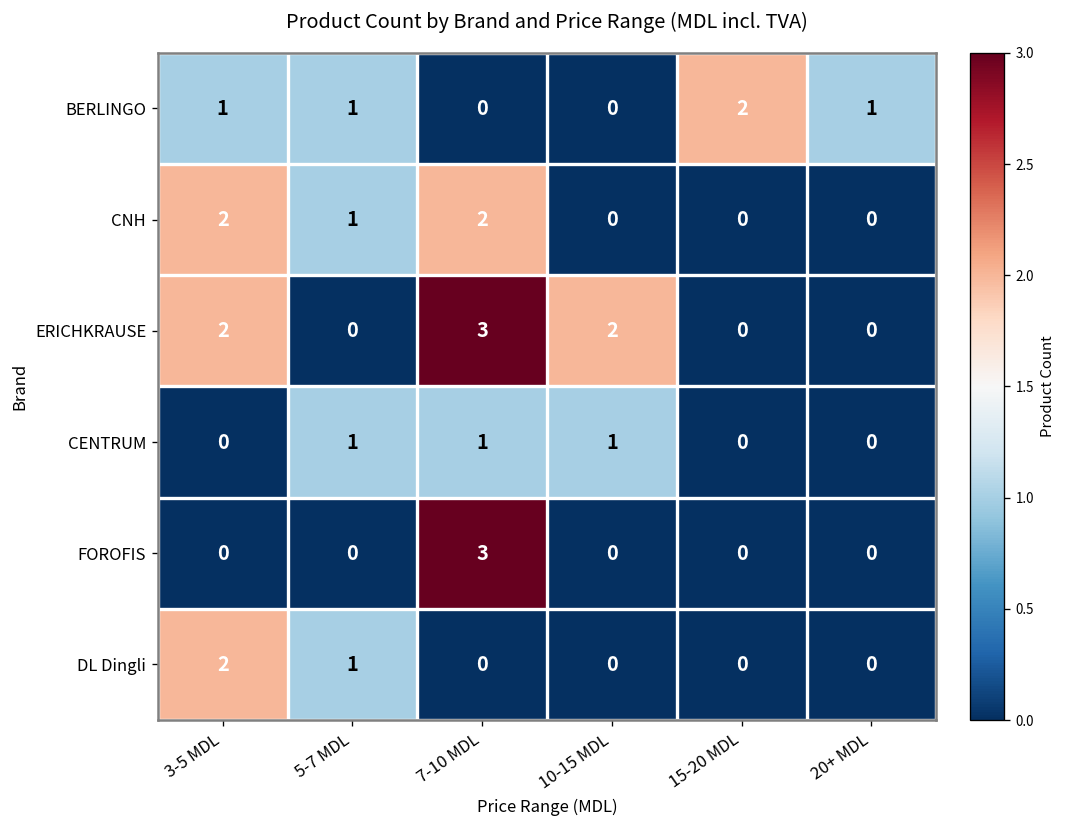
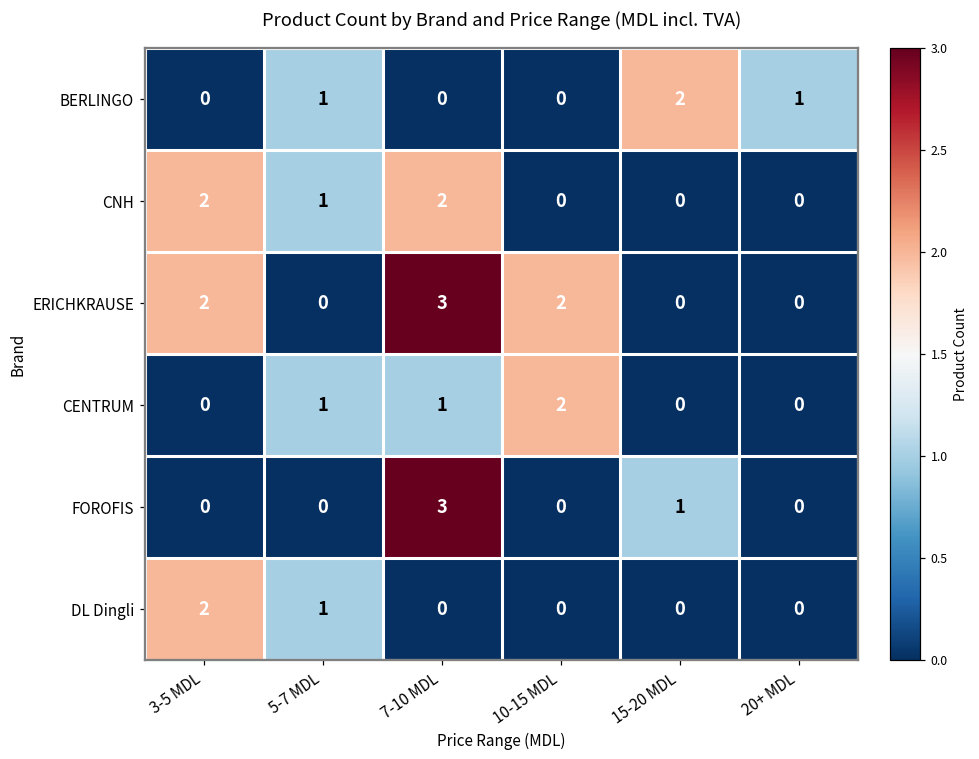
BERLINGO, 3-5 MDL: 1 -> 0
CENTRUM, 10-15 MDL: 1 -> 2
FOROFIS, 15-20 MDL: 0 -> 1
